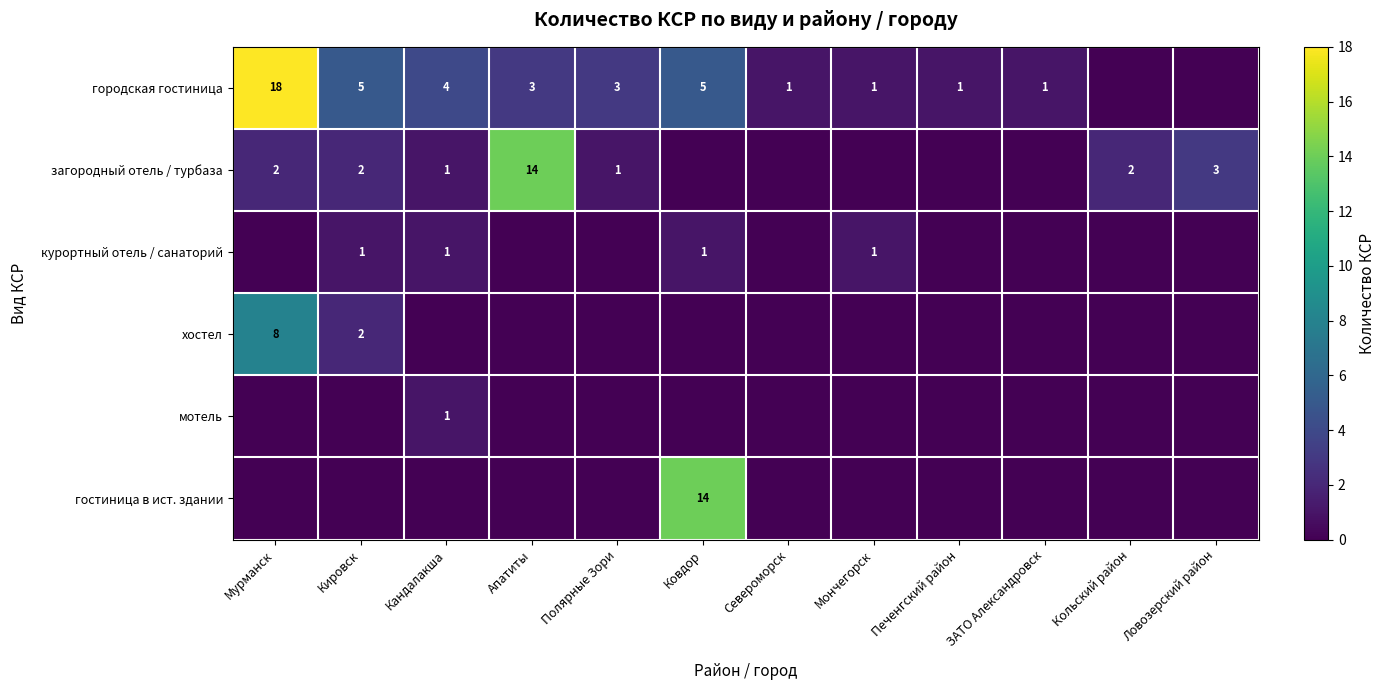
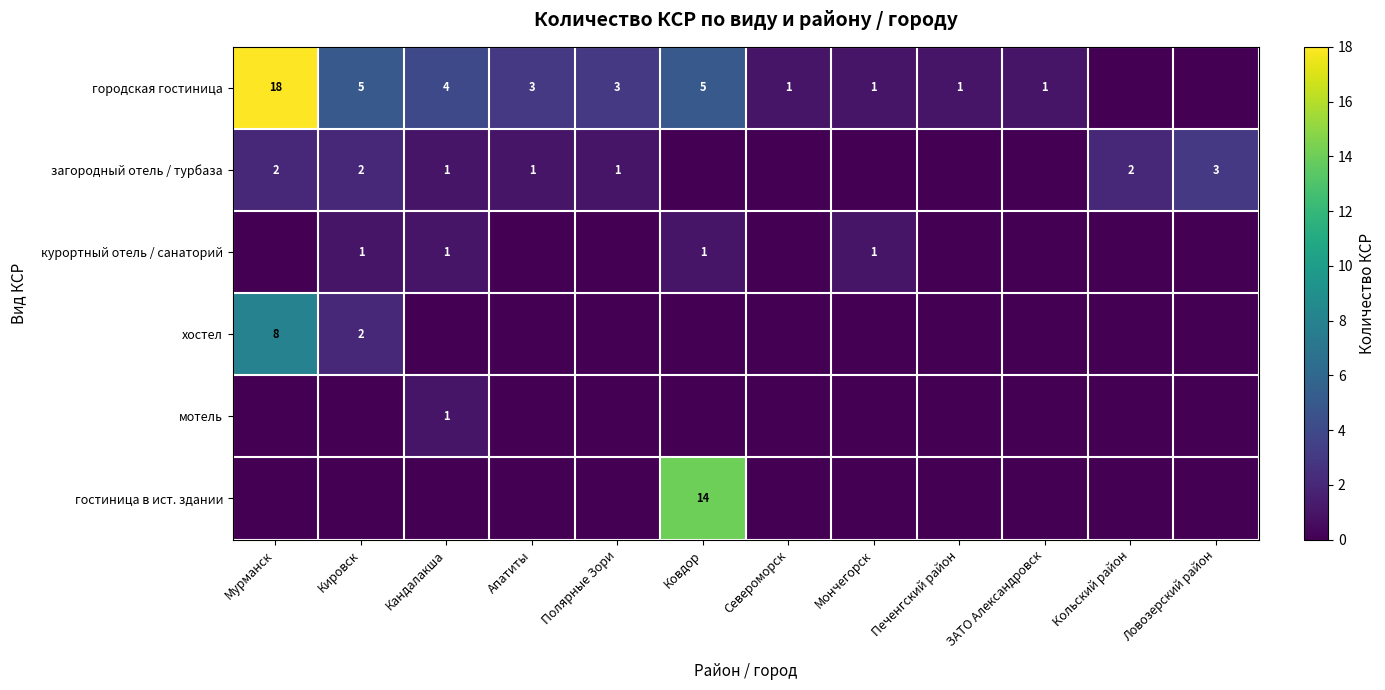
загородный отель / турбаза, Апатиты: 14 -> 1
